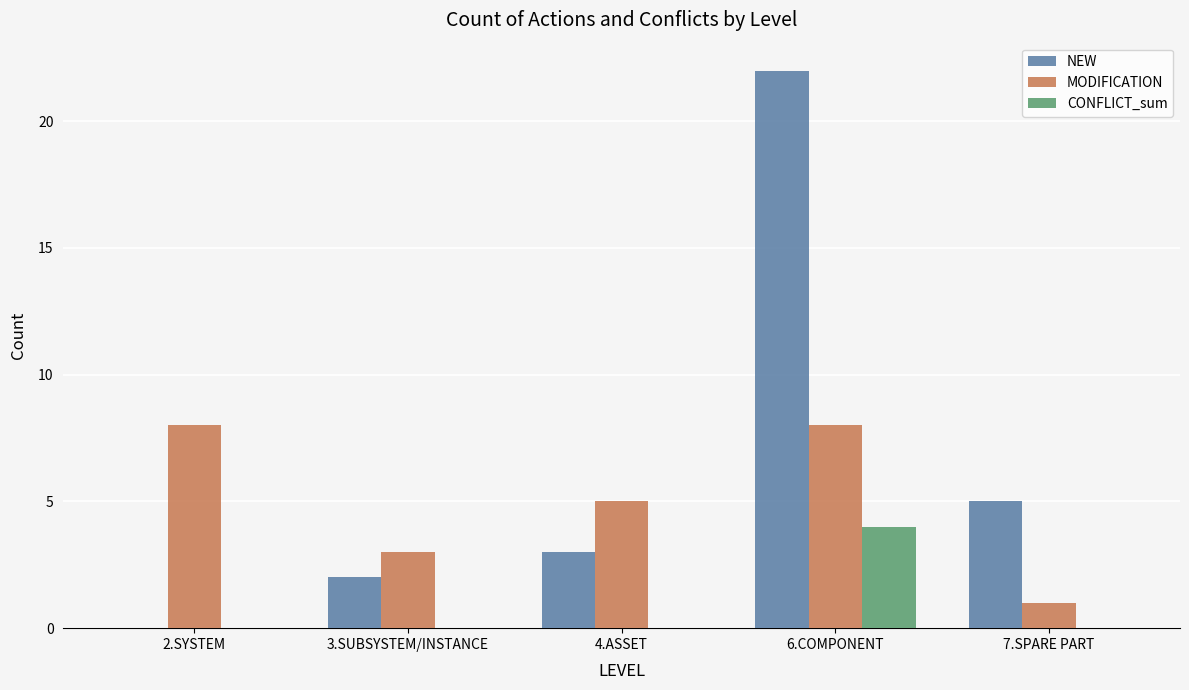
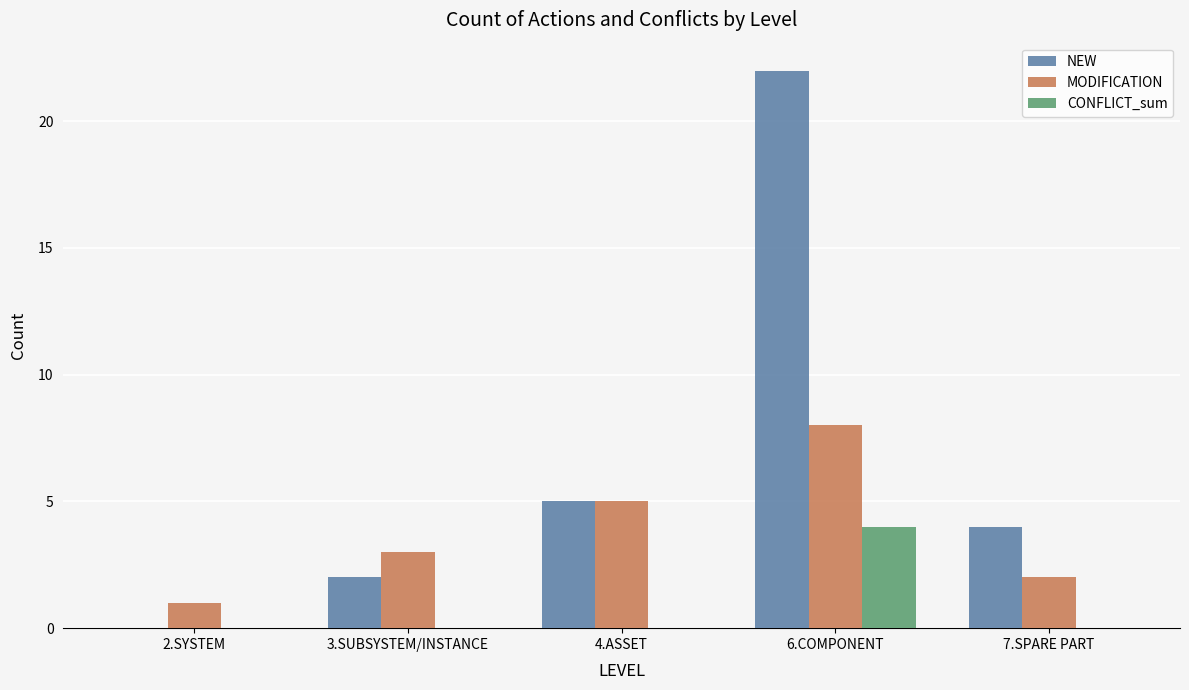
MODIFICATION, 2.SYSTEM: 8 -> 1
NEW, 4.ASSET: 3 -> 5
NEW, 7.SPARE PART: 5 -> 4
MODIFICATION, 7.SPARE PART: 1 -> 2
